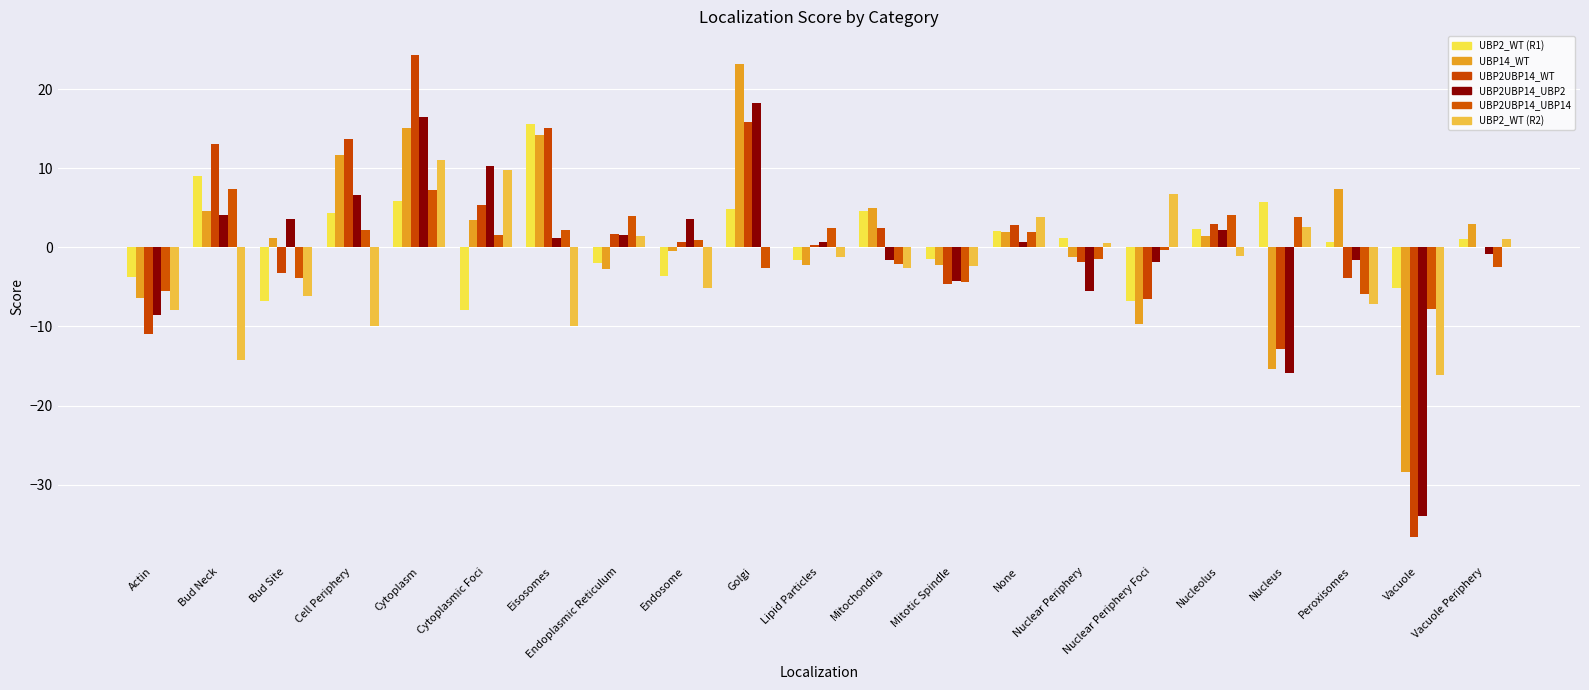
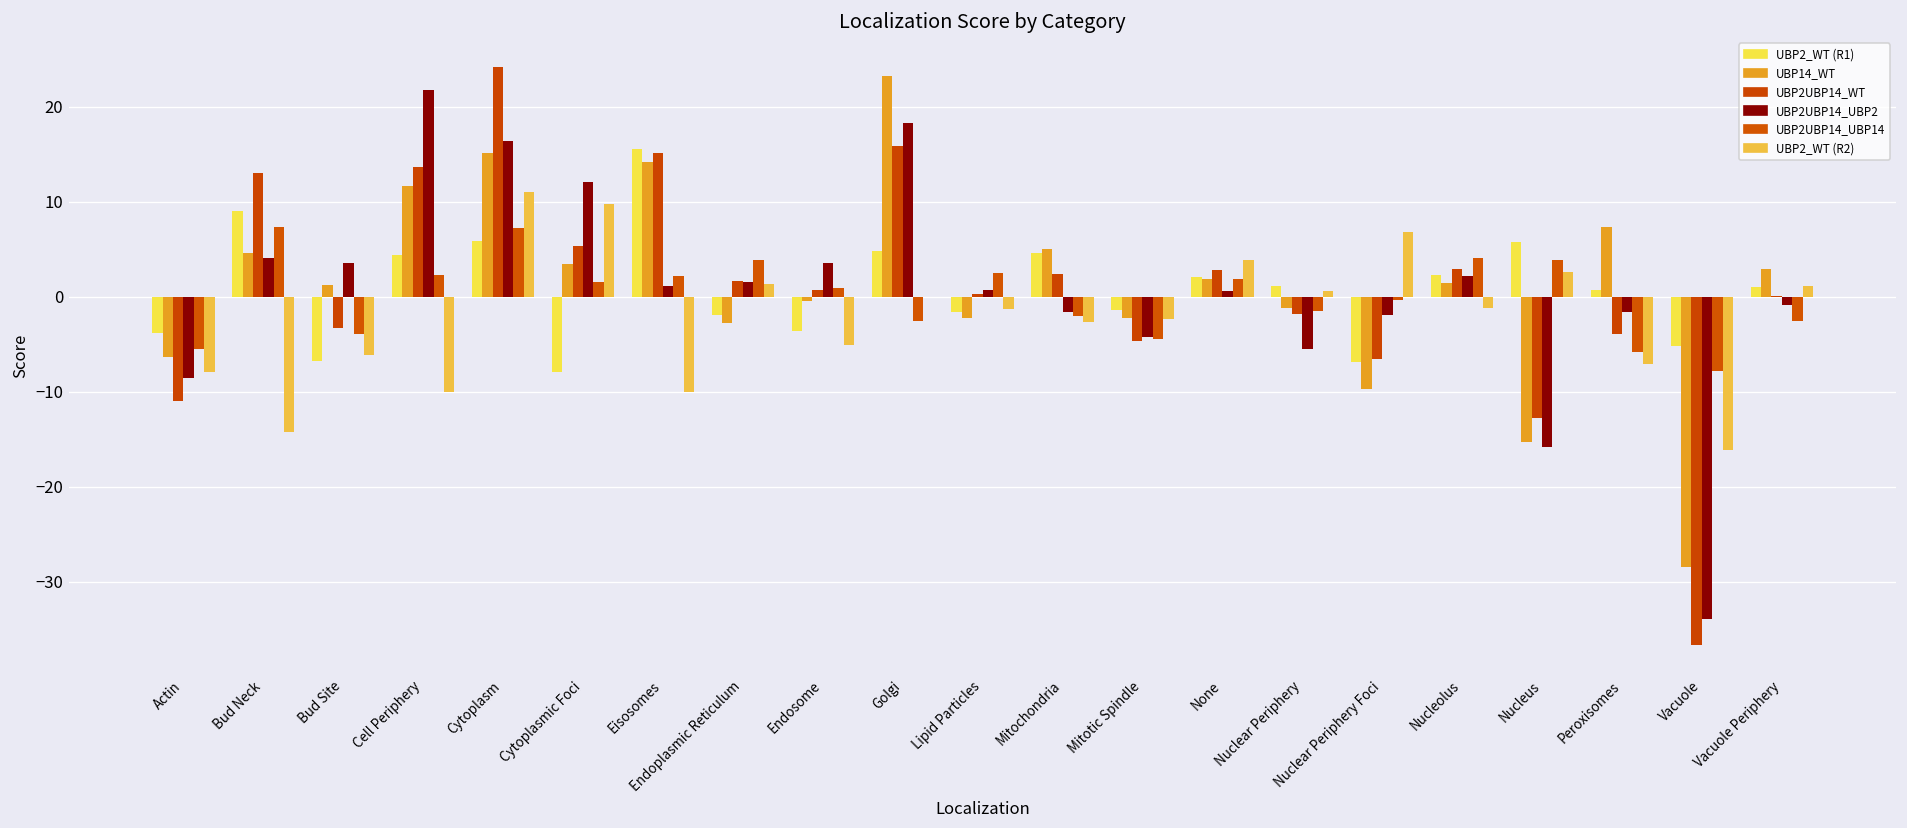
UBP2UBP14_UBP2, Cell Periphery: 7 -> 22
UBP2UBP14_UBP2, Cytoplasmic Foci: 10 -> 12
